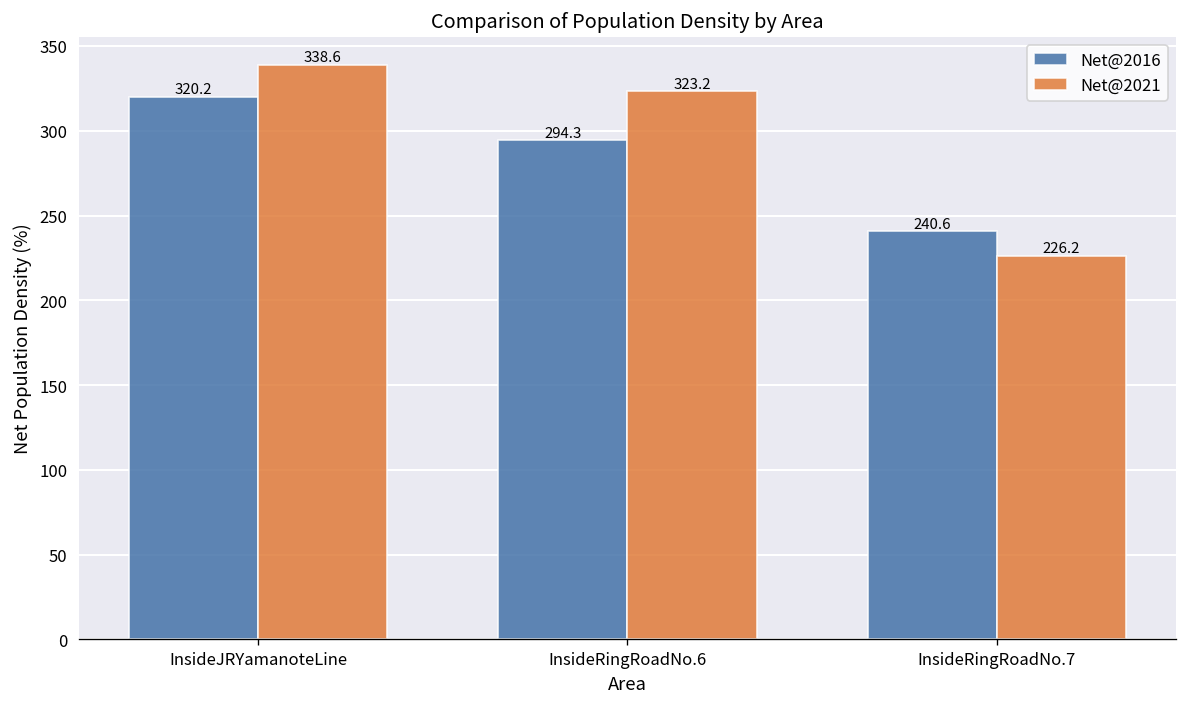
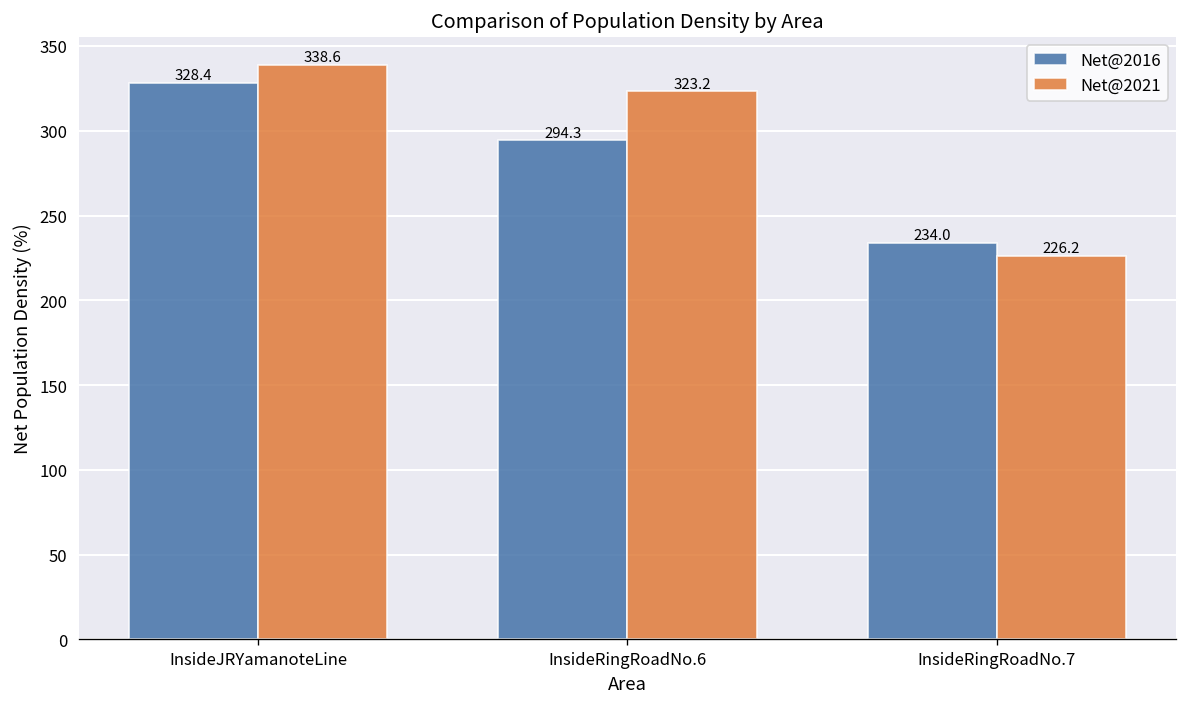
Net@2016, InsideJRYamanoteLine: 320.2 -> 328.4
Net@2016, InsideRingRoadNo.7: 240.6 -> 234.0
